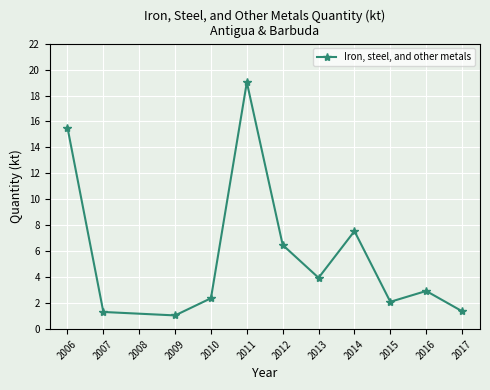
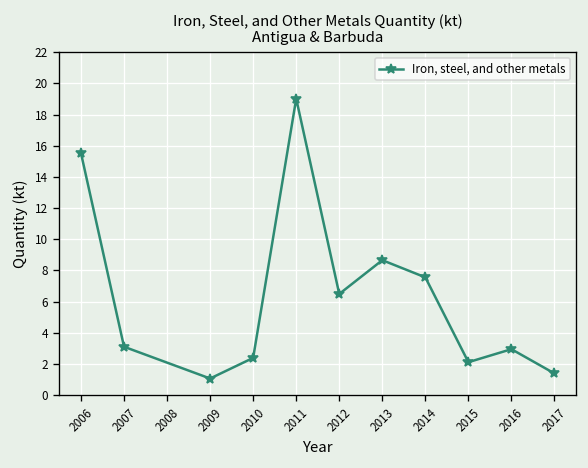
2007: 1.3 -> 3.1
2013: 4.0 -> 8.7
